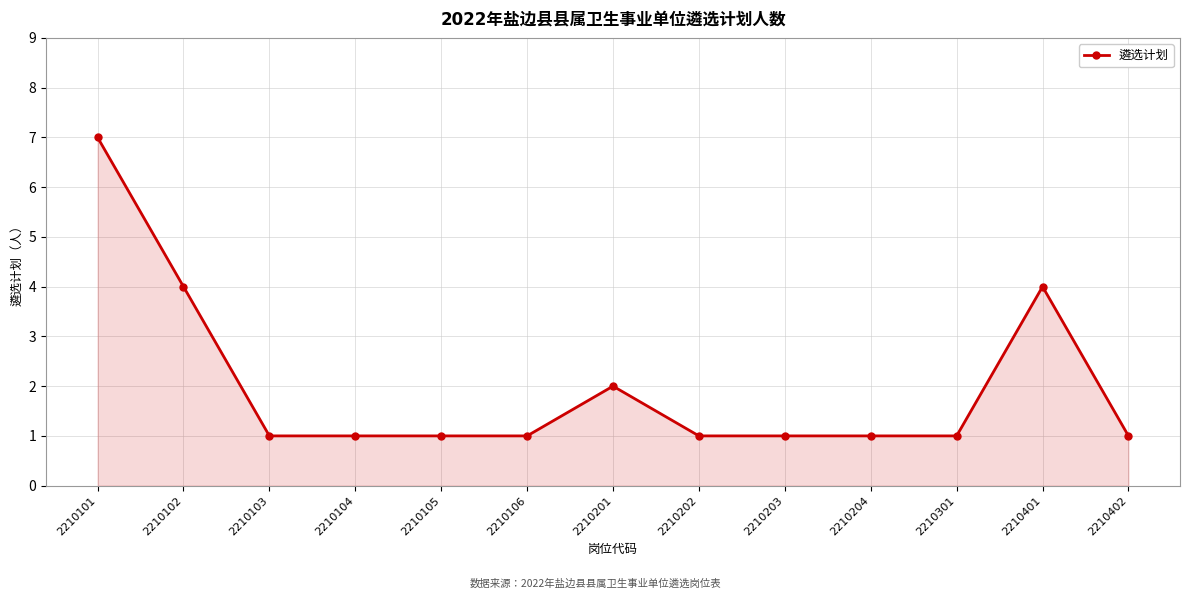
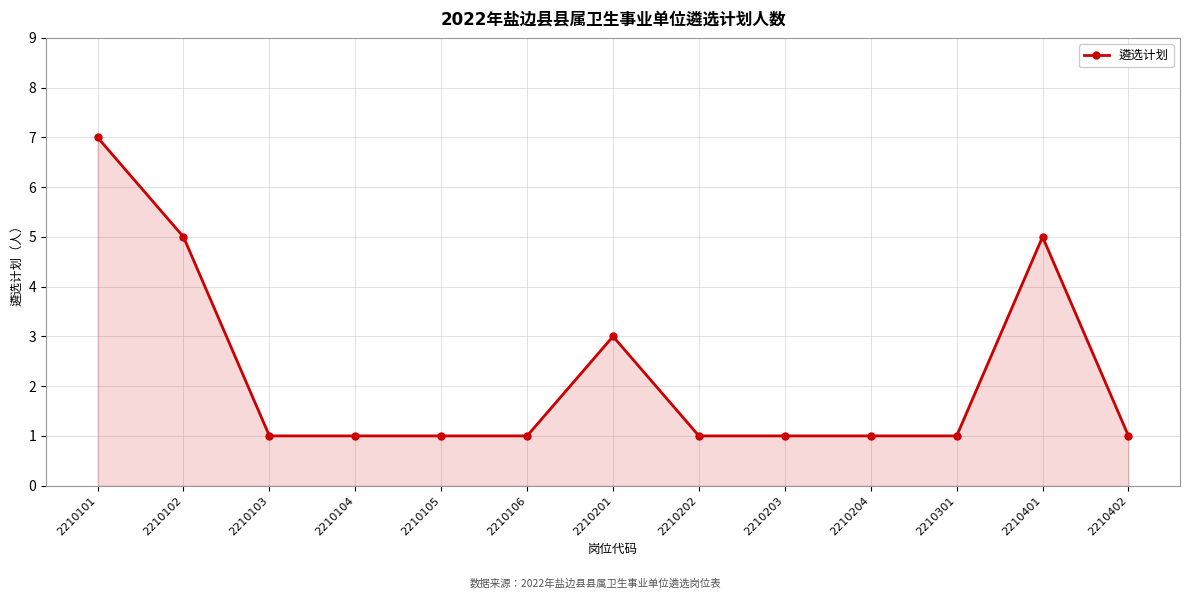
2210102: 4 -> 5
2210201: 2 -> 3
2210401: 4 -> 5
